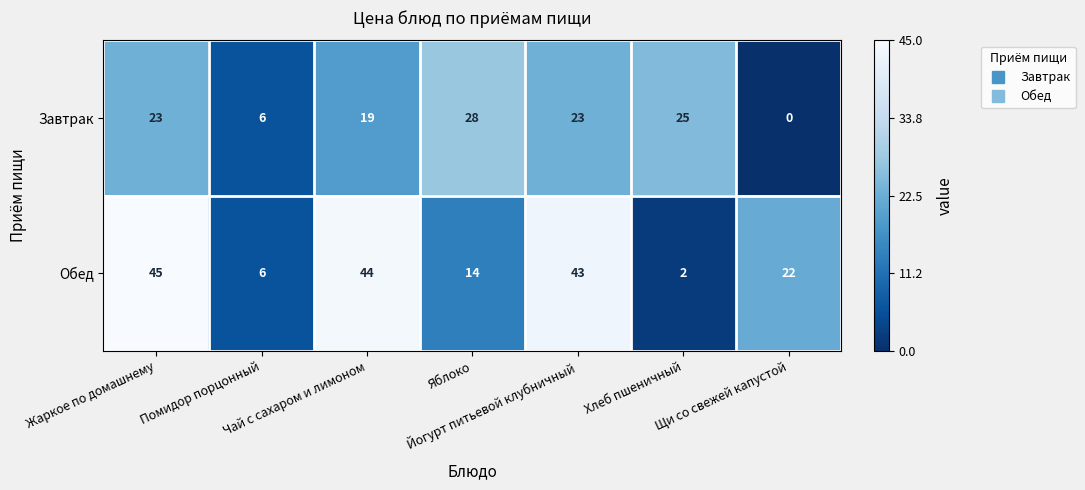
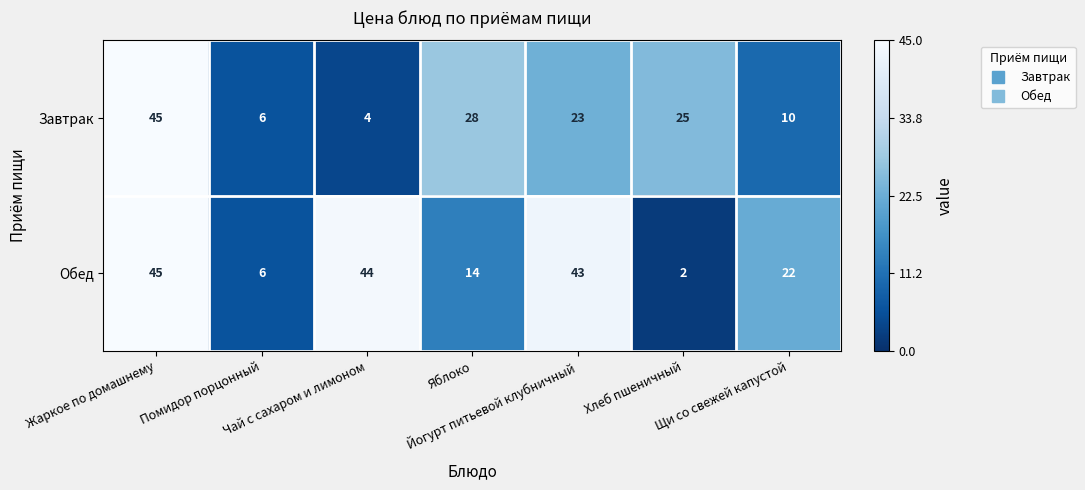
Завтрак, Жаркое по домашнему: 23 -> 45
Завтрак, Чай с сахаром и лимоном: 19 -> 4
Завтрак, Щи со свежей капустой: 0 -> 10
